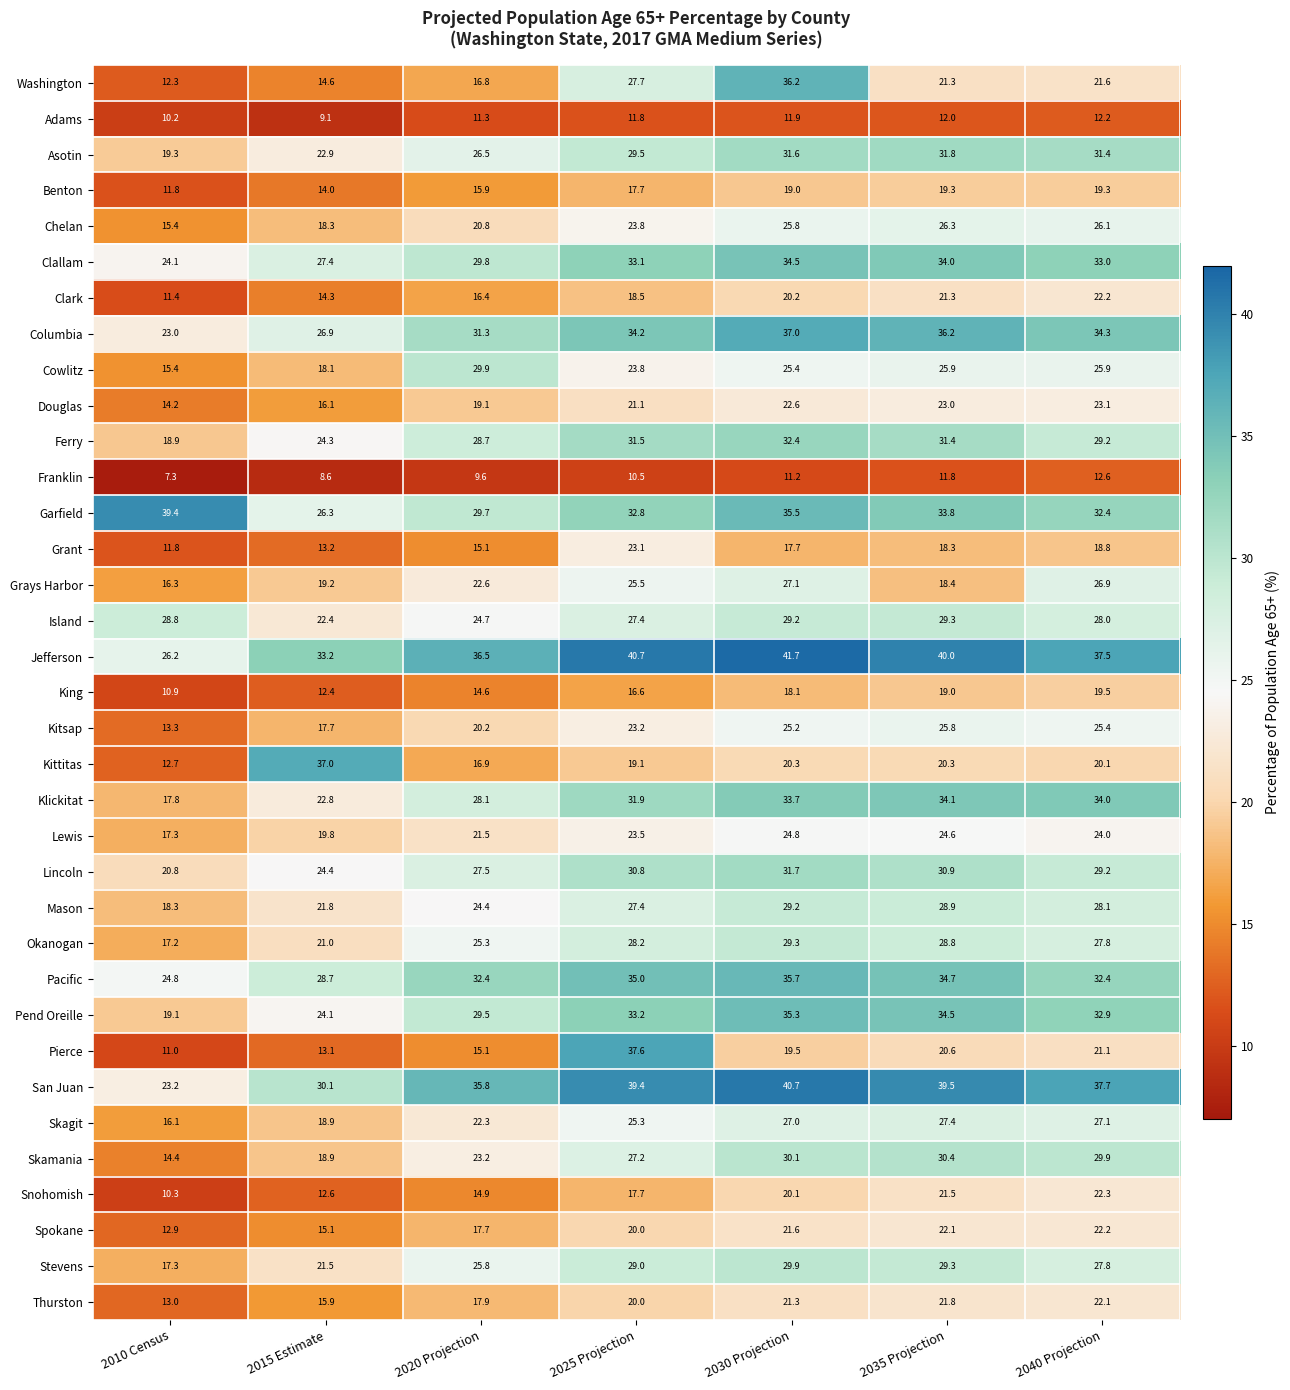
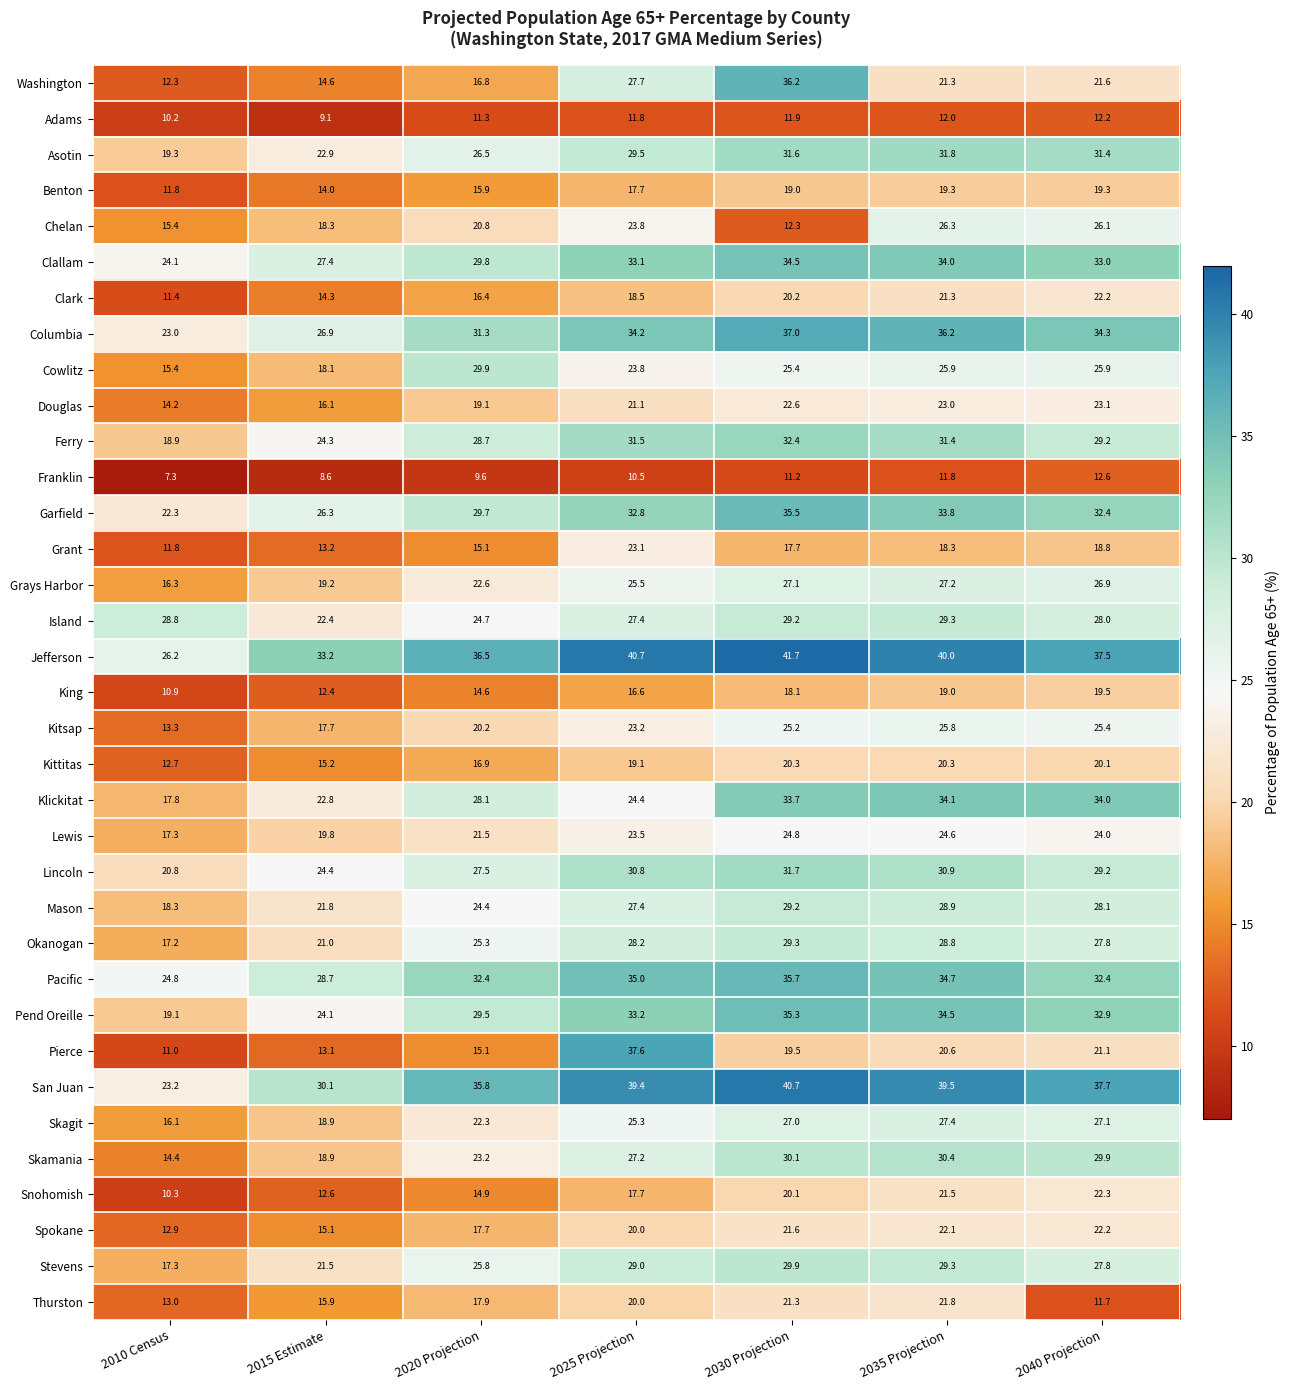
Chelan, 2030 Projection: 25.8 -> 12.3
Garfield, 2010 Census: 39.4 -> 22.3
Grays Harbor, 2035 Projection: 18.4 -> 27.2
Kittitas, 2015 Estimate: 37.0 -> 15.2
Klickitat, 2025 Projection: 31.9 -> 24.4
Thurston, 2040 Projection: 22.1 -> 11.7
